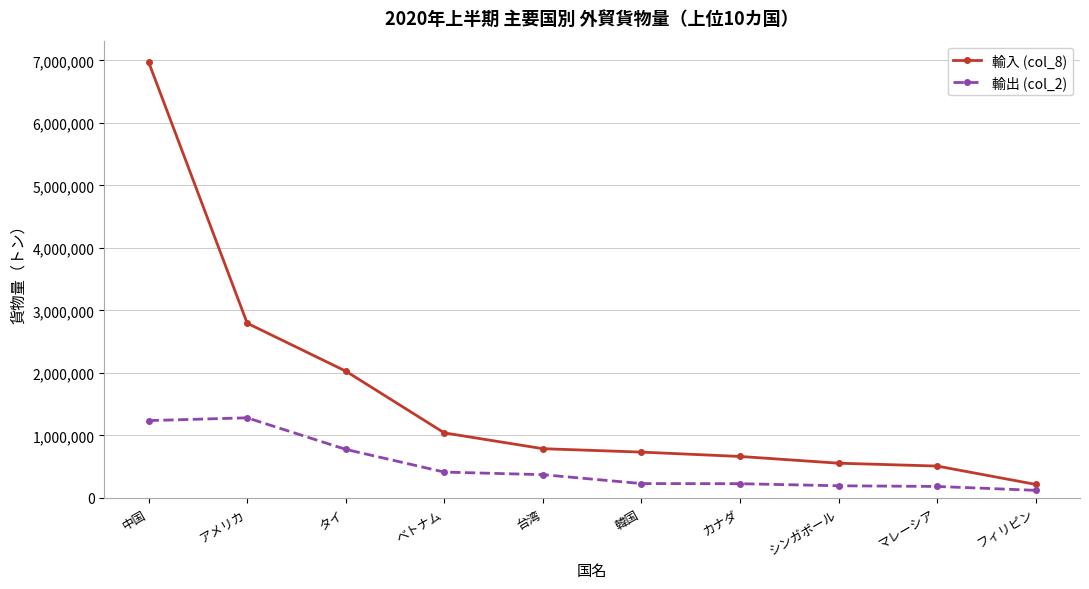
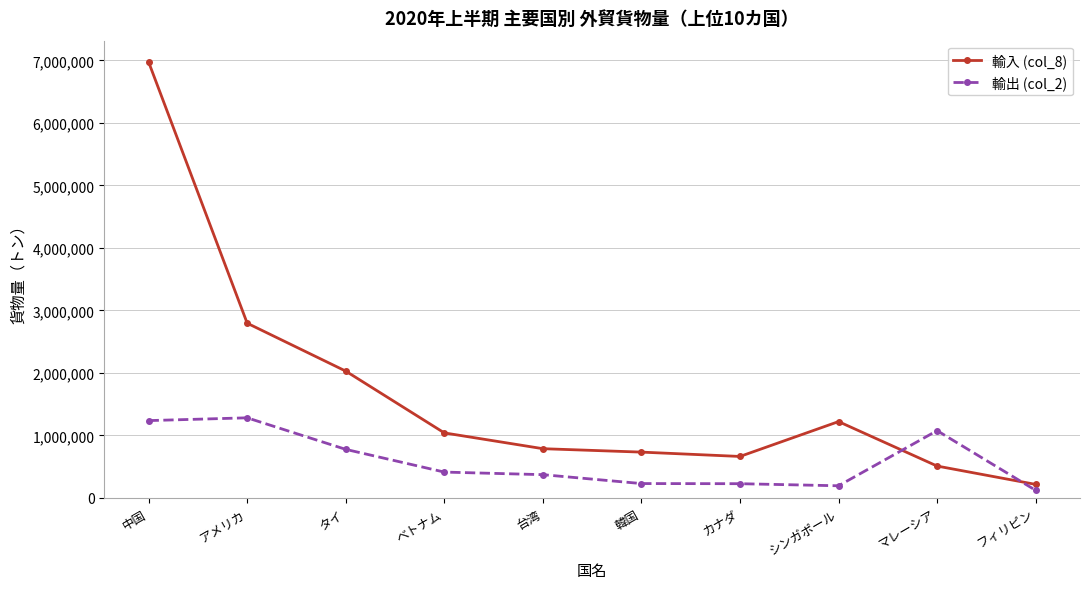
輸入 (col_8), シンガポール: 600,000 -> 1,200,000
輸出 (col_2), マレーシア: 200,000 -> 1,100,000
